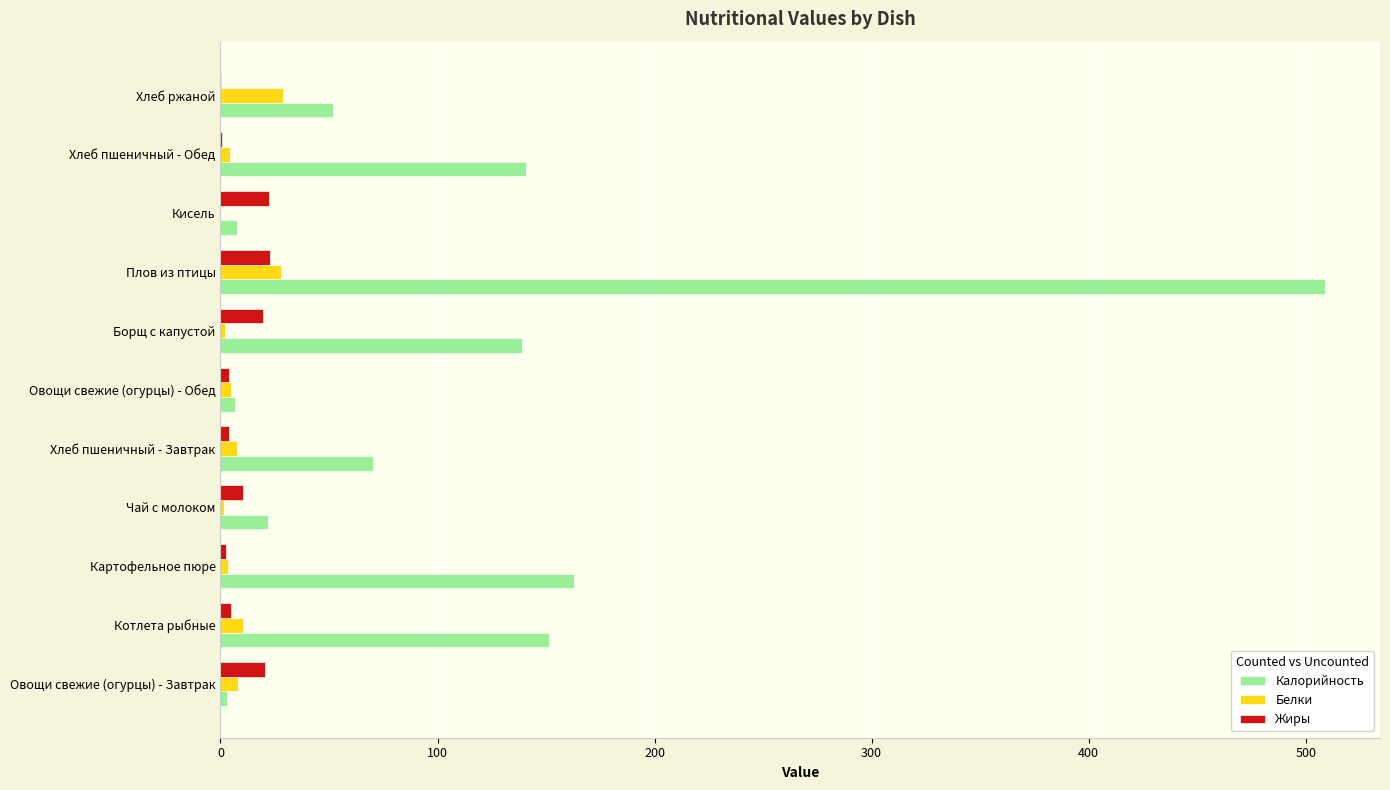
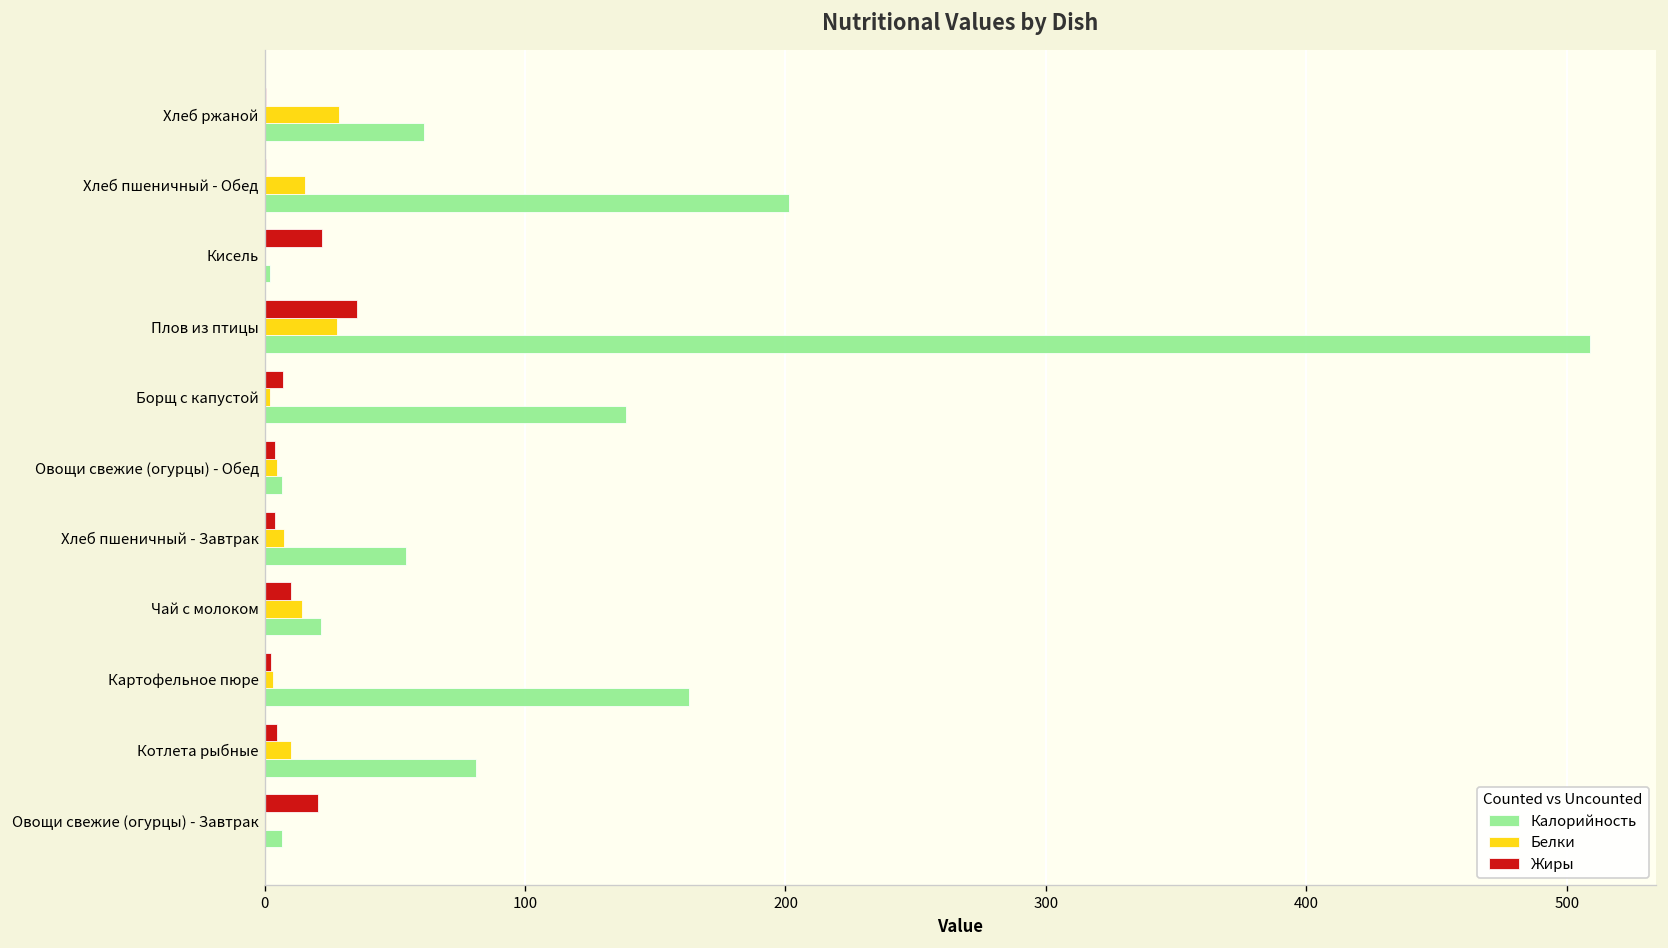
Калорийность, Хлеб ржаной: 52 -> 61
Белки, Хлеб пшеничный - Обед: 5 -> 15
Калорийность, Хлеб пшеничный - Обед: 141 -> 201
Калорийность, Кисель: 8 -> 2
Жиры, Плов из птицы: 23 -> 36
Жиры, Борщ с капустой: 19 -> 7
Калорийность, Хлеб пшеничный - Завтрак: 70 -> 54
Белки, Чай с молоком: 1 -> 15
Калорийность, Котлета рыбные: 152 -> 81
Белки, Овощи свежие (огурцы) - Завтрак: 8 -> 0
Калорийность, Овощи свежие (огурцы) - Завтрак: 3 -> 7
